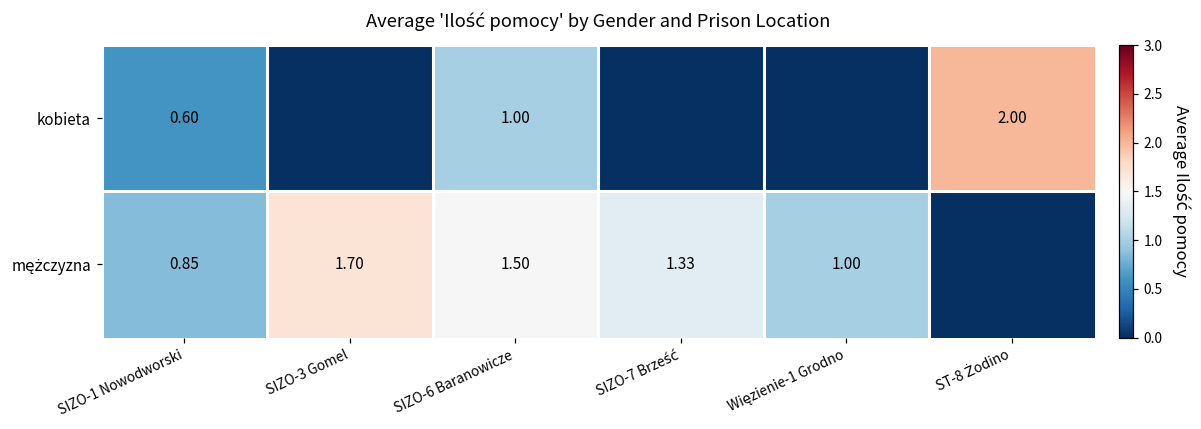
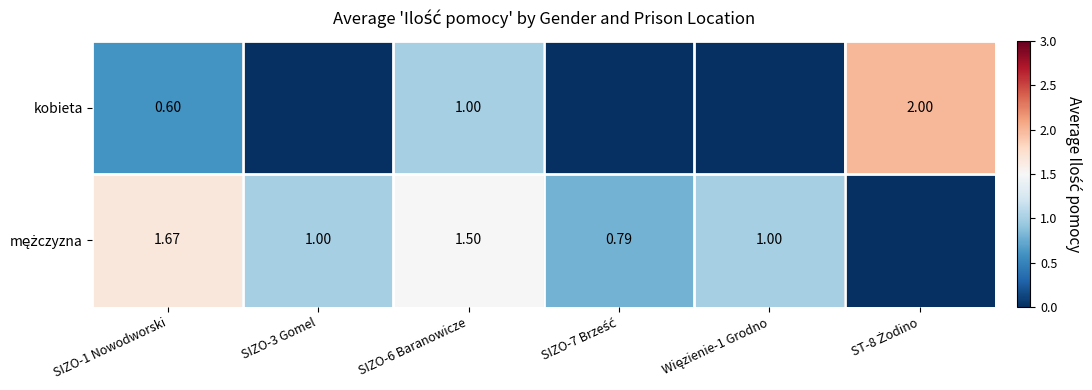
mężczyzna, SIZO-1 Nowodworski: 0.85 -> 1.67
mężczyzna, SIZO-3 Gomel: 1.70 -> 1.00
mężczyzna, SIZO-7 Brześć: 1.33 -> 0.79
